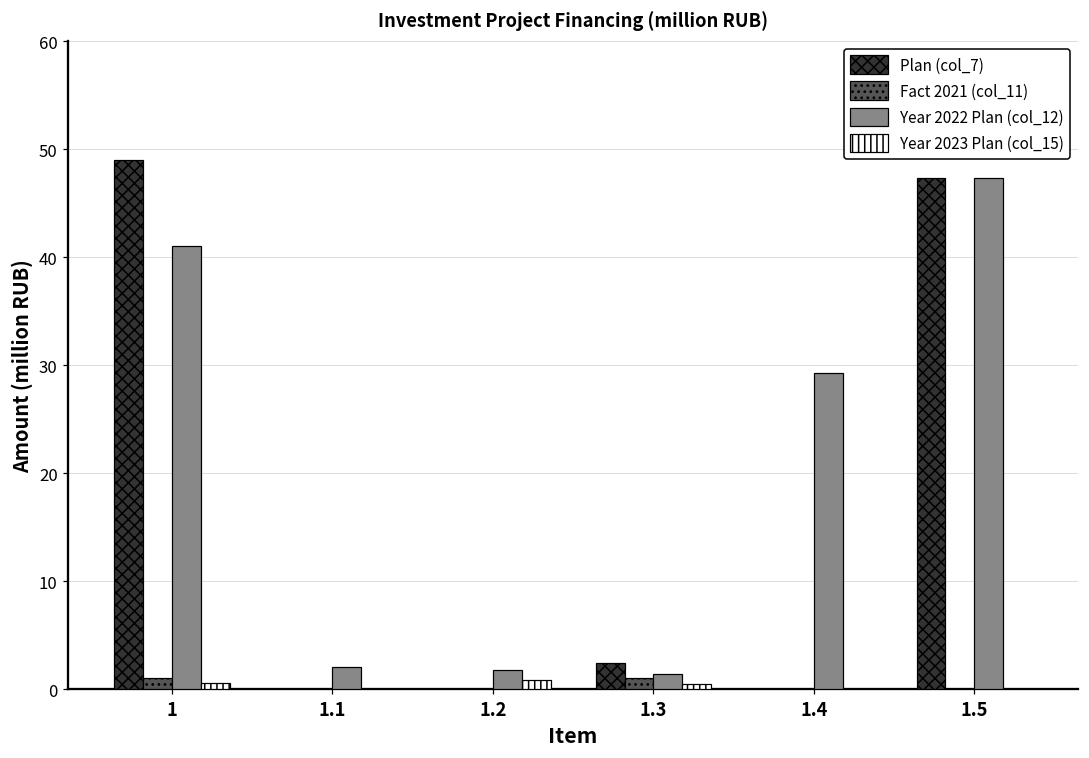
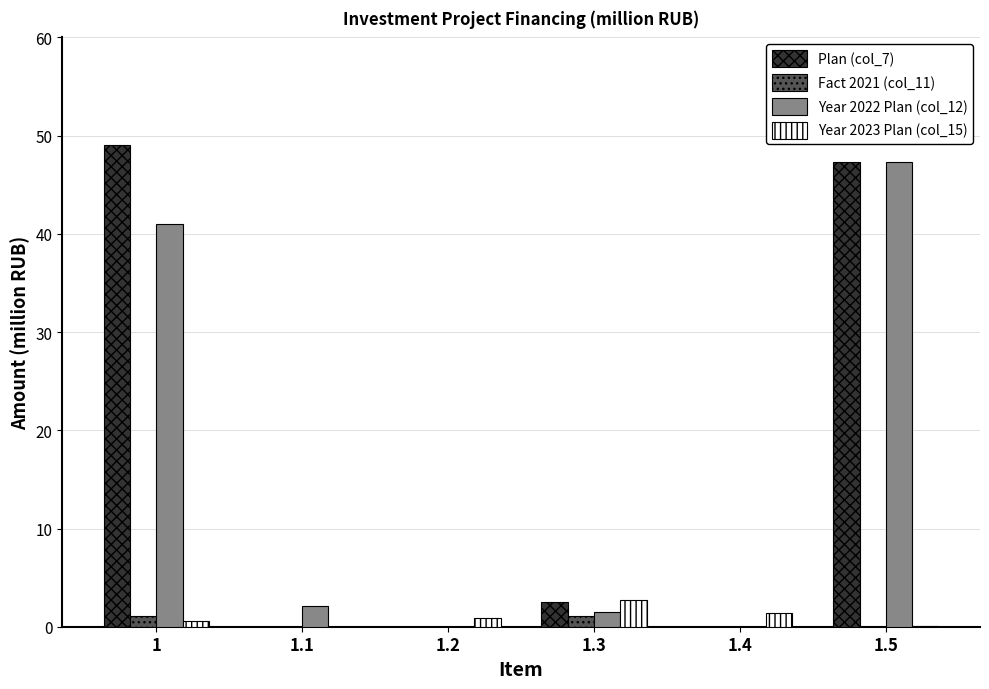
Year 2022 Plan (col_12), 1.2: 2 -> 0
Year 2023 Plan (col_15), 1.3: 0 -> 3
Year 2022 Plan (col_12), 1.4: 29 -> 0
Year 2023 Plan (col_15), 1.4: 0 -> 1
